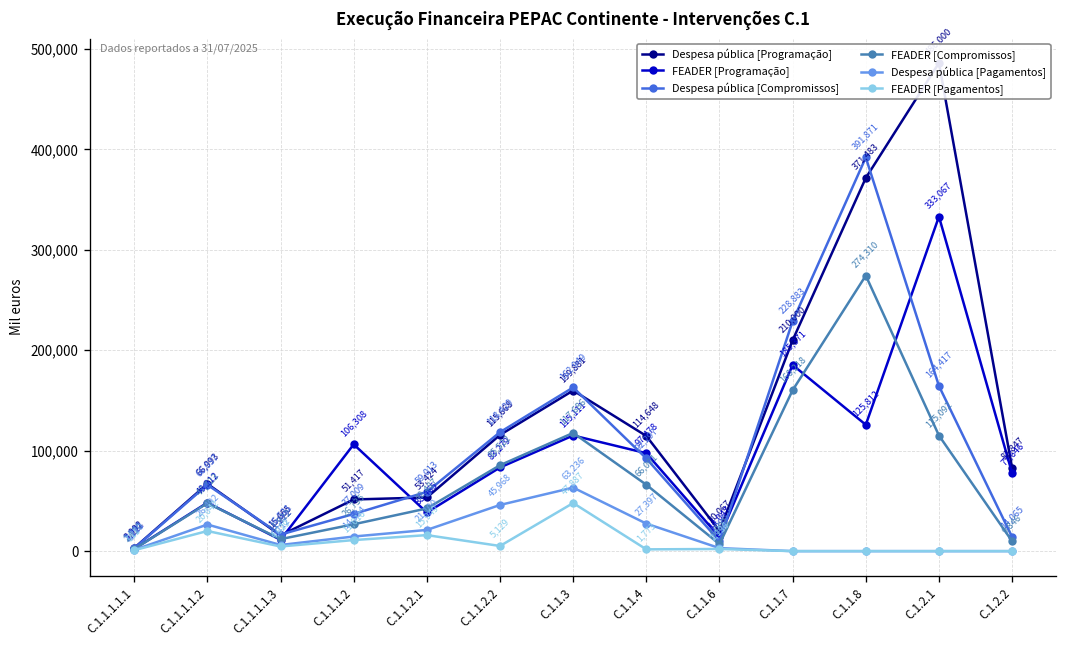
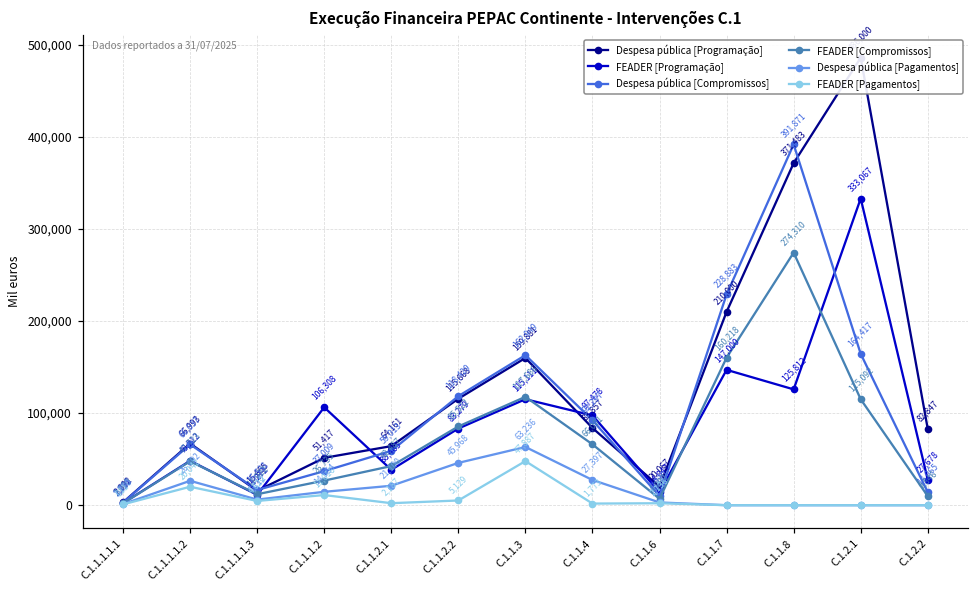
Despesa pública [Programação], C.1.1.2.1: 53,424 -> 64,161
FEADER [Pagamentos], C.1.1.2.1: 15,949 -> 2,187
Despesa pública [Programação], C.1.1.4: 114,648 -> 83,857
FEADER [Programação], C.1.1.7: 185,371 -> 147,000
FEADER [Programação], C.1.2.2: 77,646 -> 27,678
